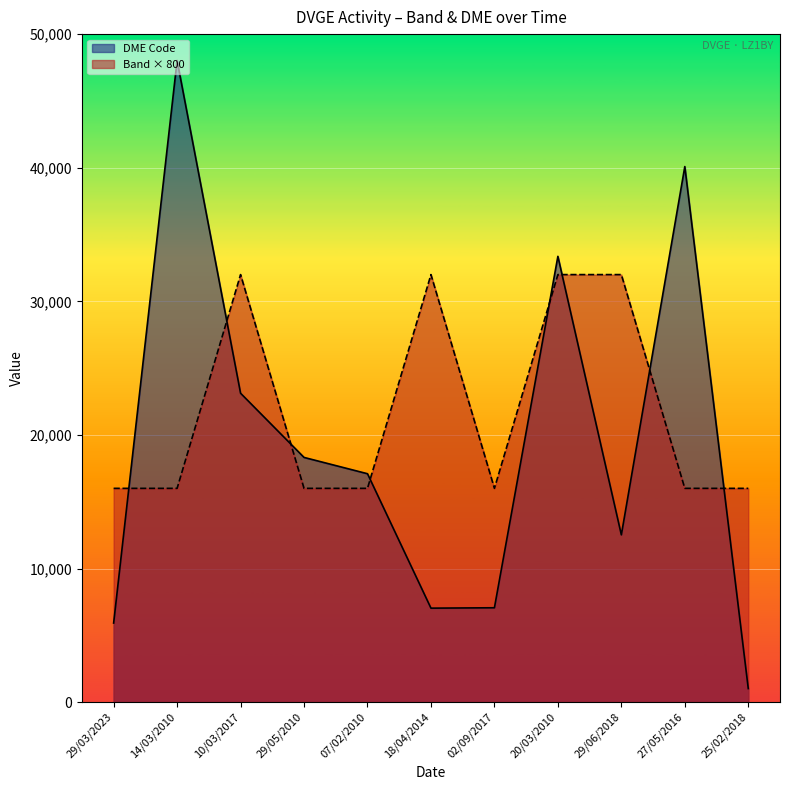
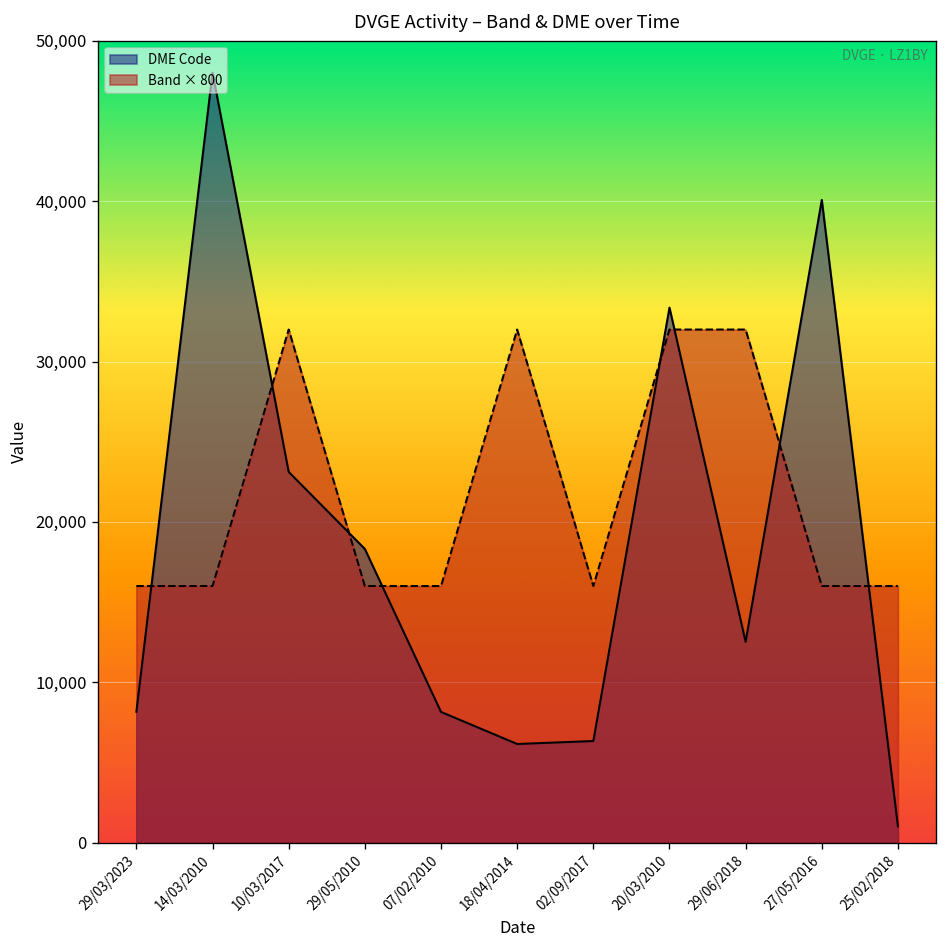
DME Code, 29/03/2023: 5,900 -> 8,200
DME Code, 07/02/2010: 17,100 -> 8,100
DME Code, 18/04/2014: 7,000 -> 6,100
DME Code, 02/09/2017: 7,100 -> 6,300
